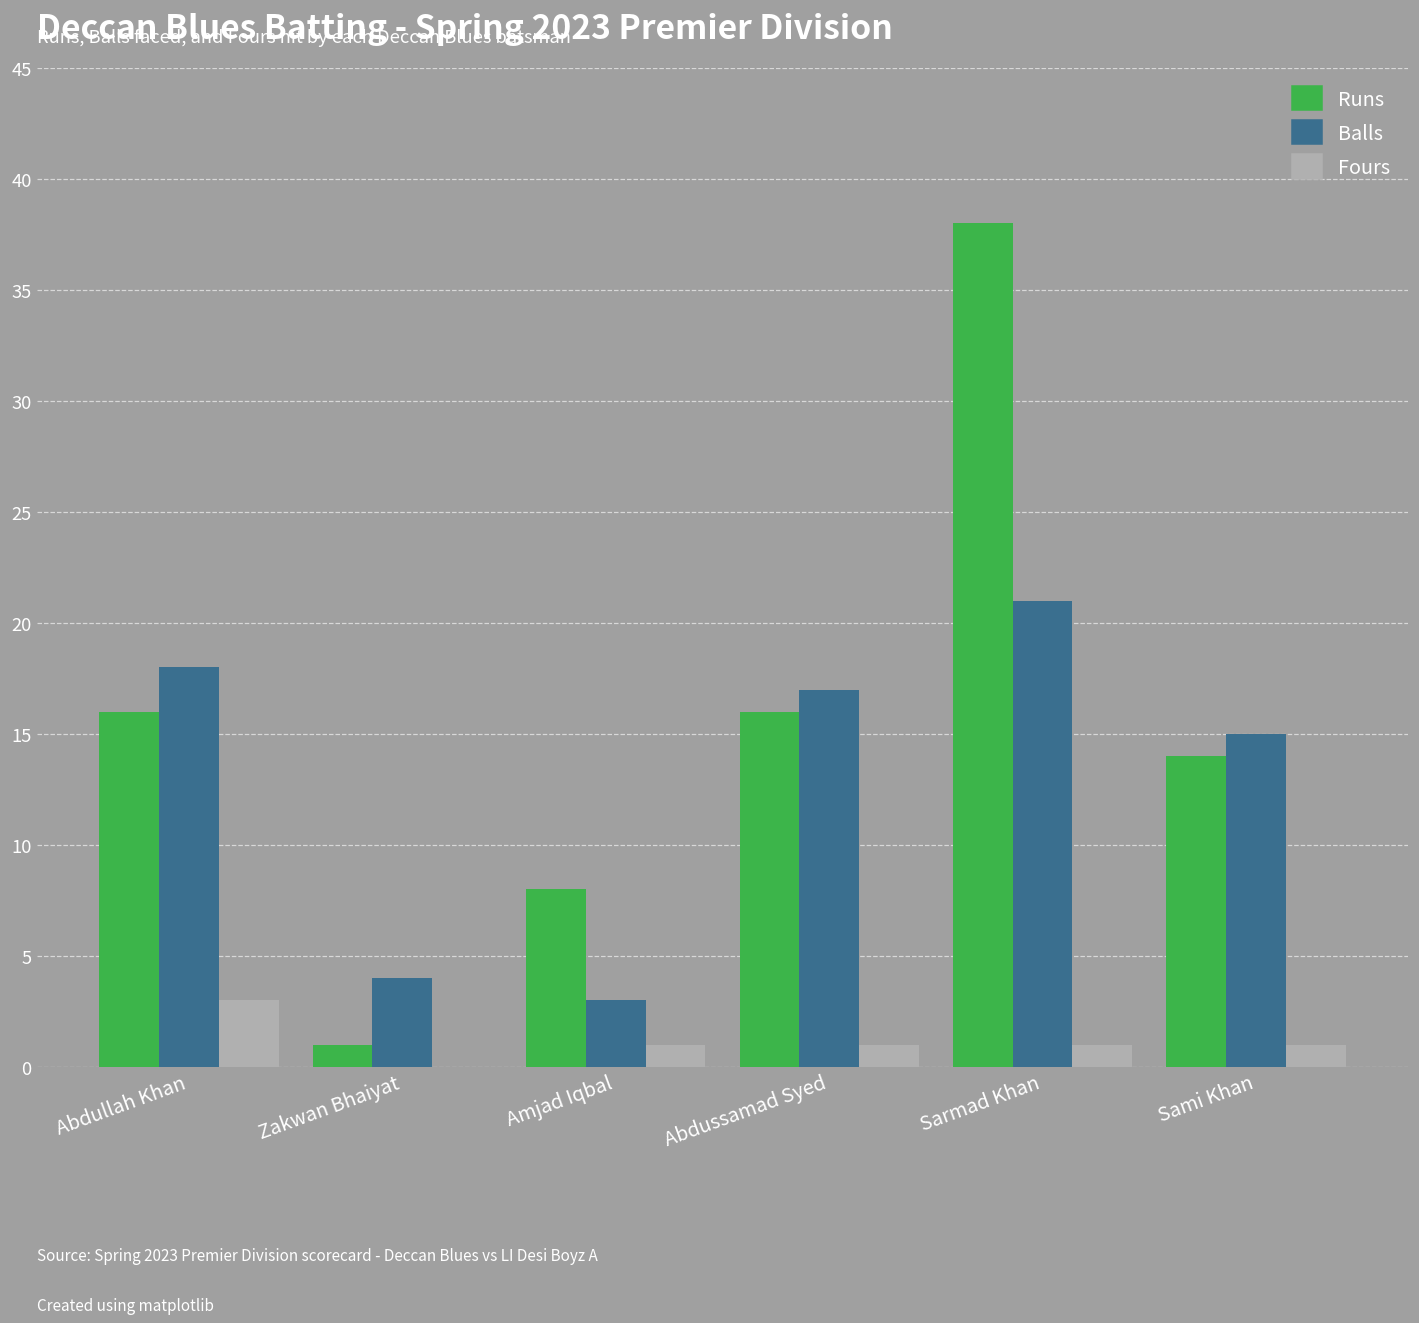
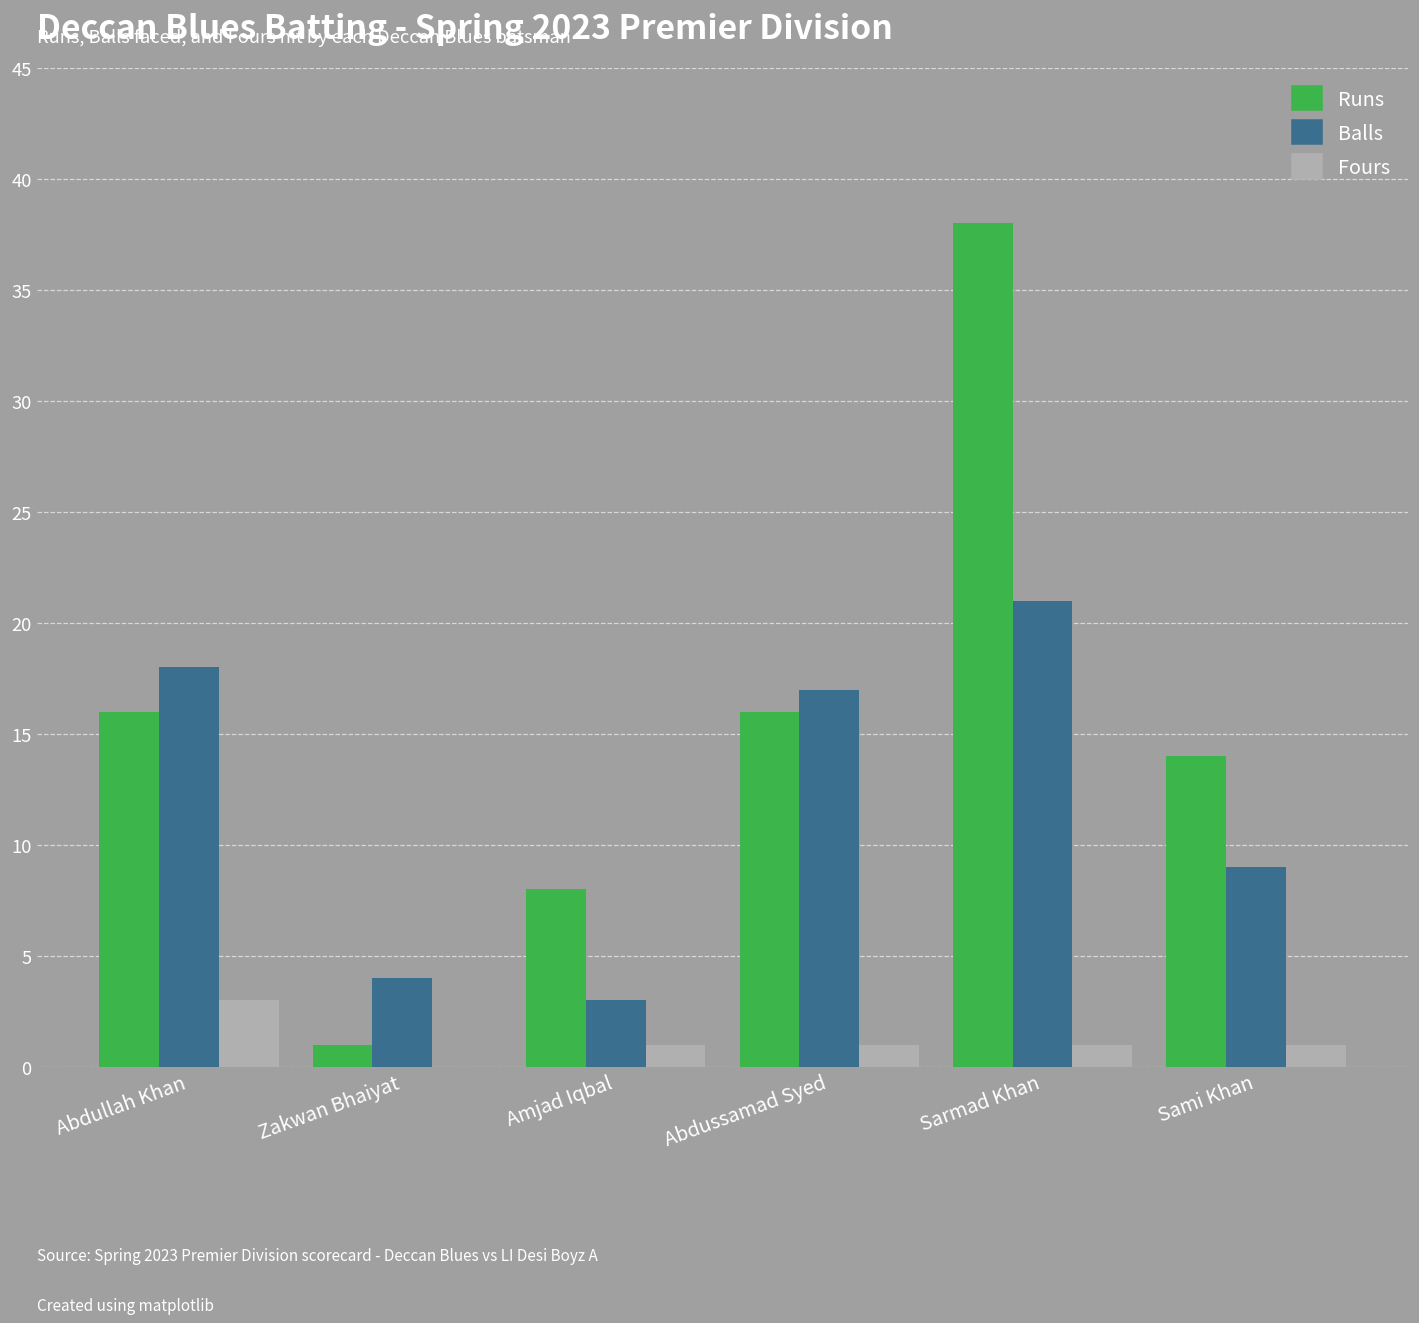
Balls, Sami Khan: 15 -> 9
